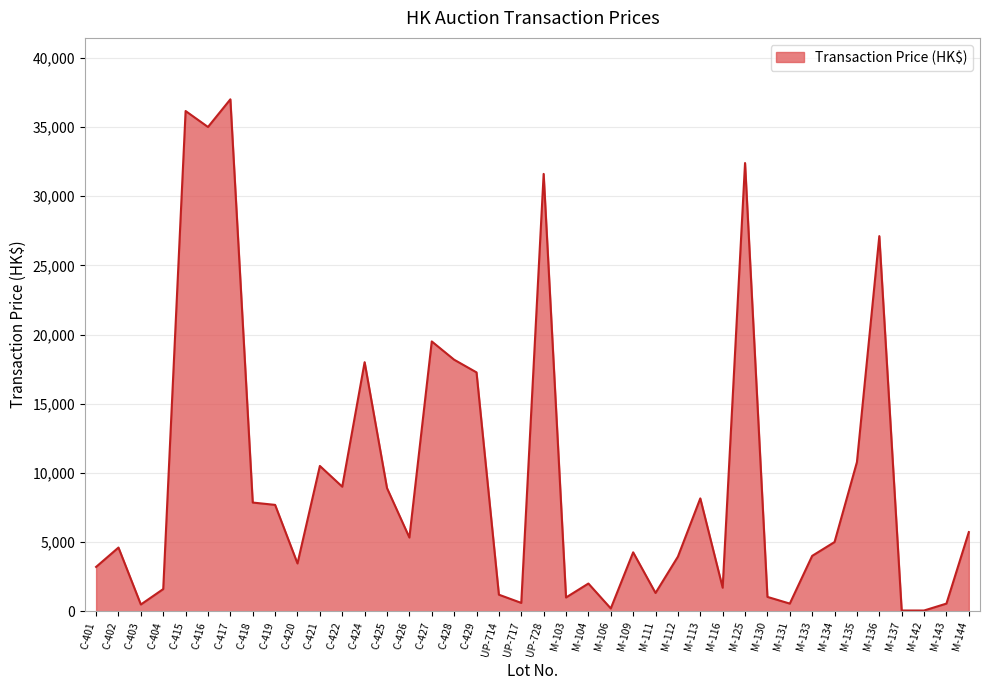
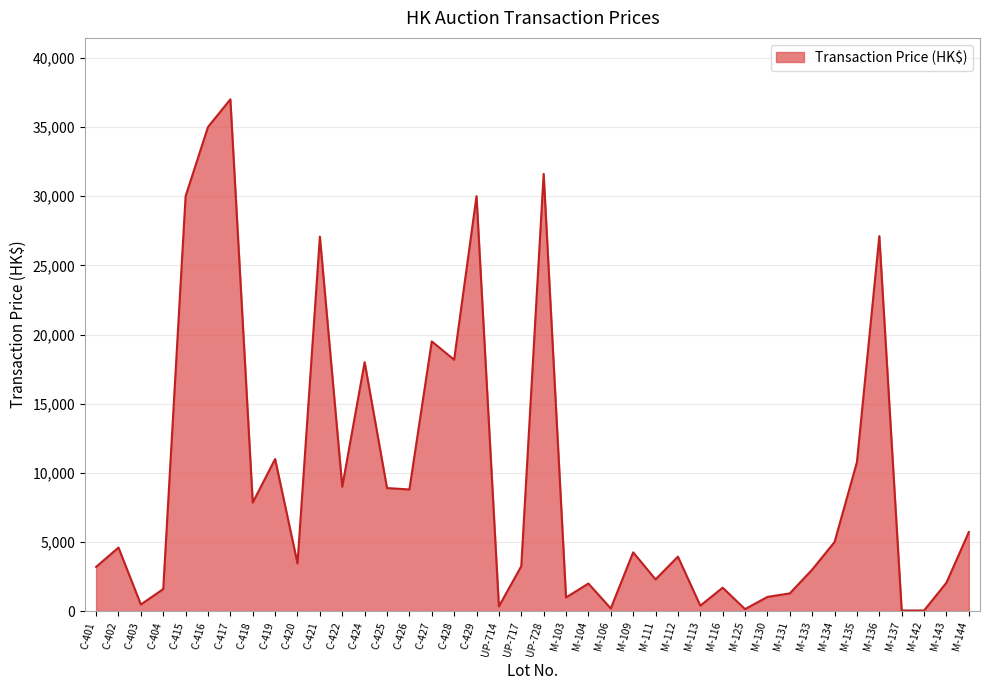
C-415: 36,200 -> 30,000
C-419: 7,700 -> 11,000
C-421: 10,500 -> 27,100
C-426: 5,300 -> 8,800
C-429: 17,300 -> 30,000
UP-714: 1,200 -> 400
UP-717: 600 -> 3,300
M-111: 1,300 -> 2,300
M-113: 8,200 -> 400
M-125: 32,400 -> 200
M-131: 600 -> 1,300
M-133: 4,000 -> 3,000
M-143: 600 -> 2,100
